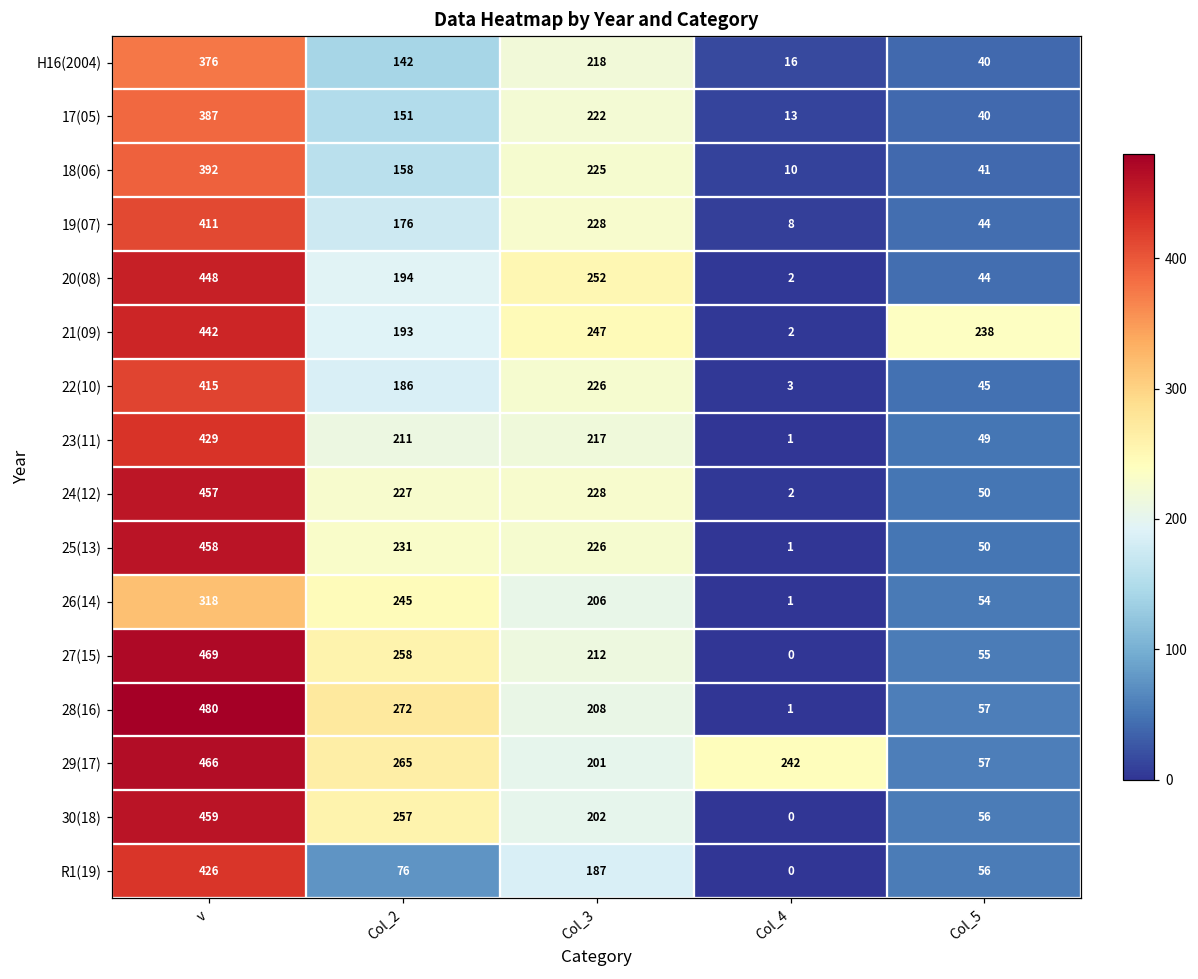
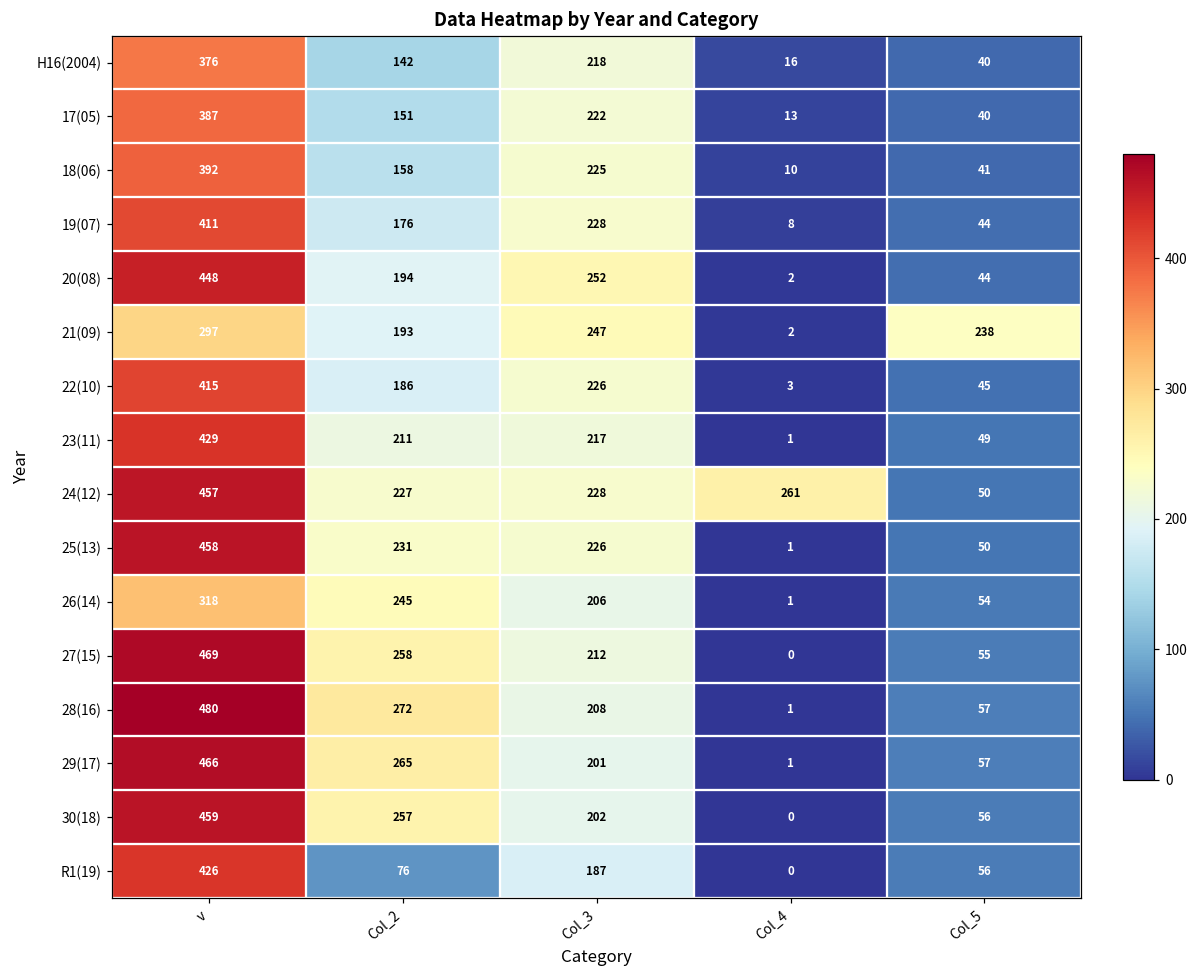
21(09), v: 442 -> 297
24(12), Col_4: 2 -> 261
29(17), Col_4: 242 -> 1
